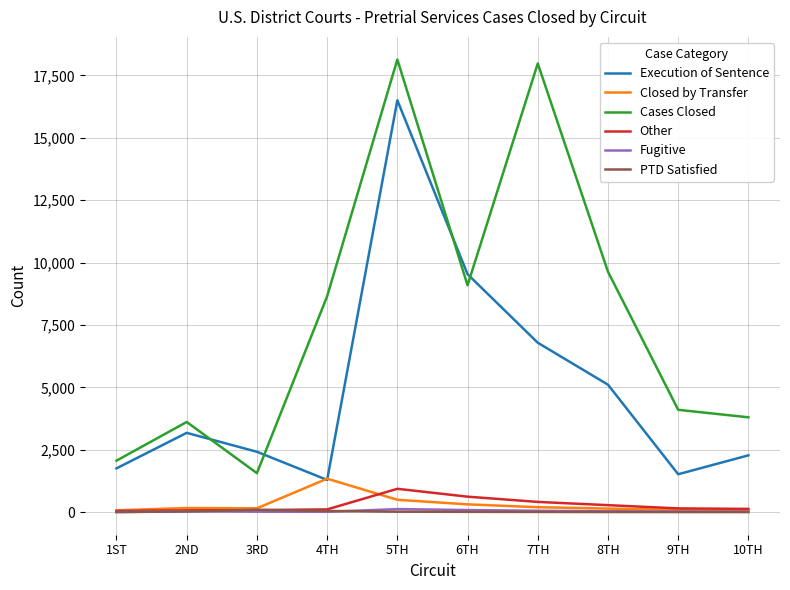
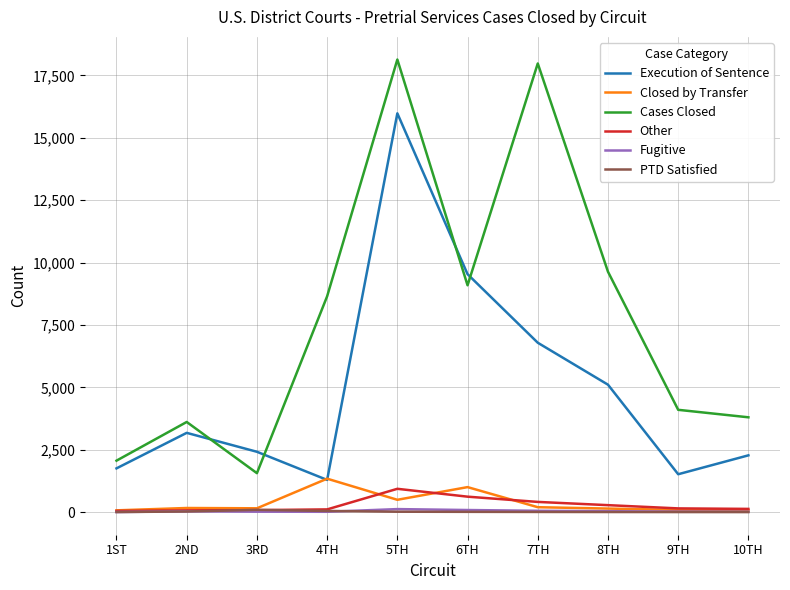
Execution of Sentence, 5TH: 16,500 -> 16,000
Closed by Transfer, 6TH: 300 -> 1,000
